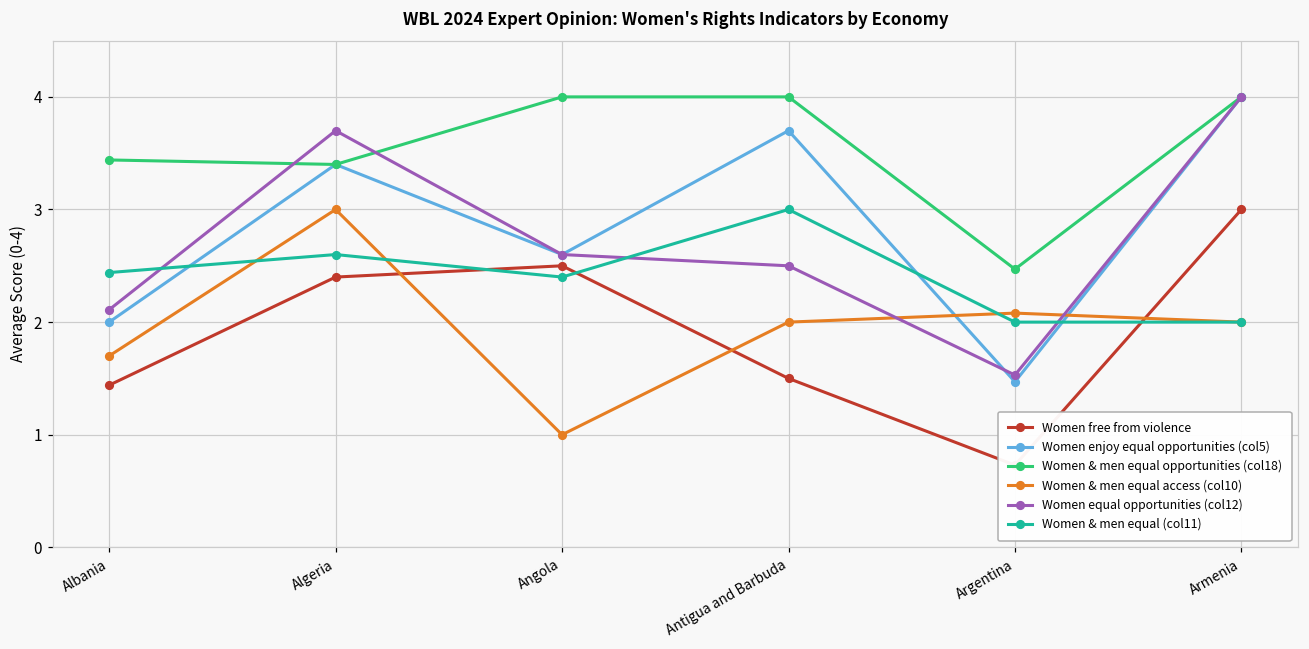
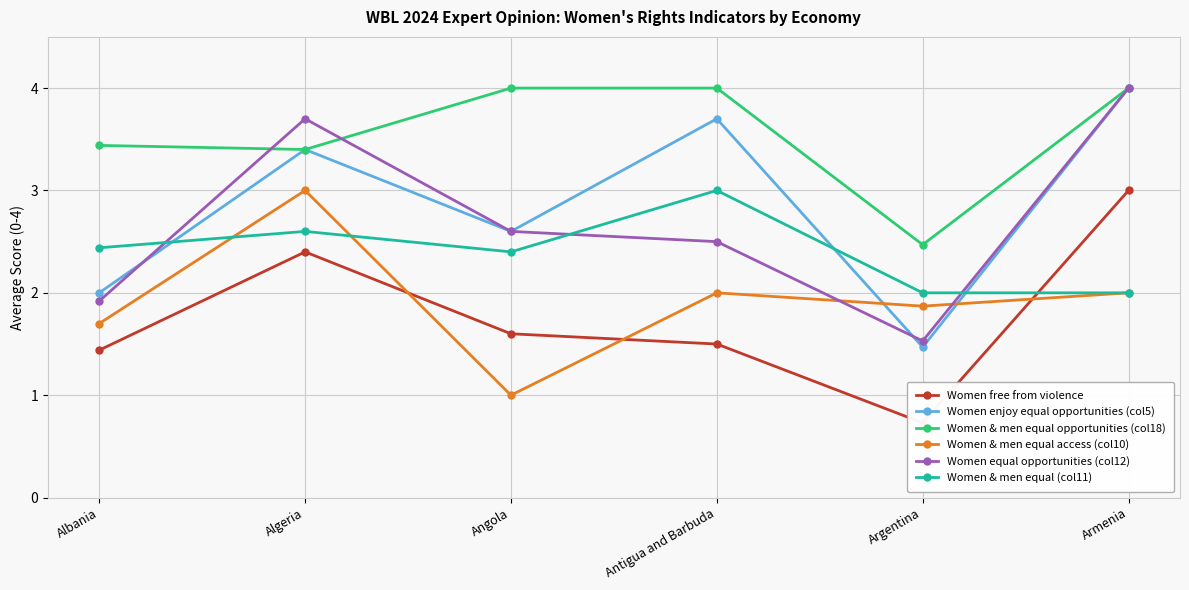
Women equal opportunities (col12), Albania: 2.11 -> 1.92
Women free from violence, Angola: 2.5 -> 1.6
Women & men equal access (col10), Argentina: 2.08 -> 1.87
